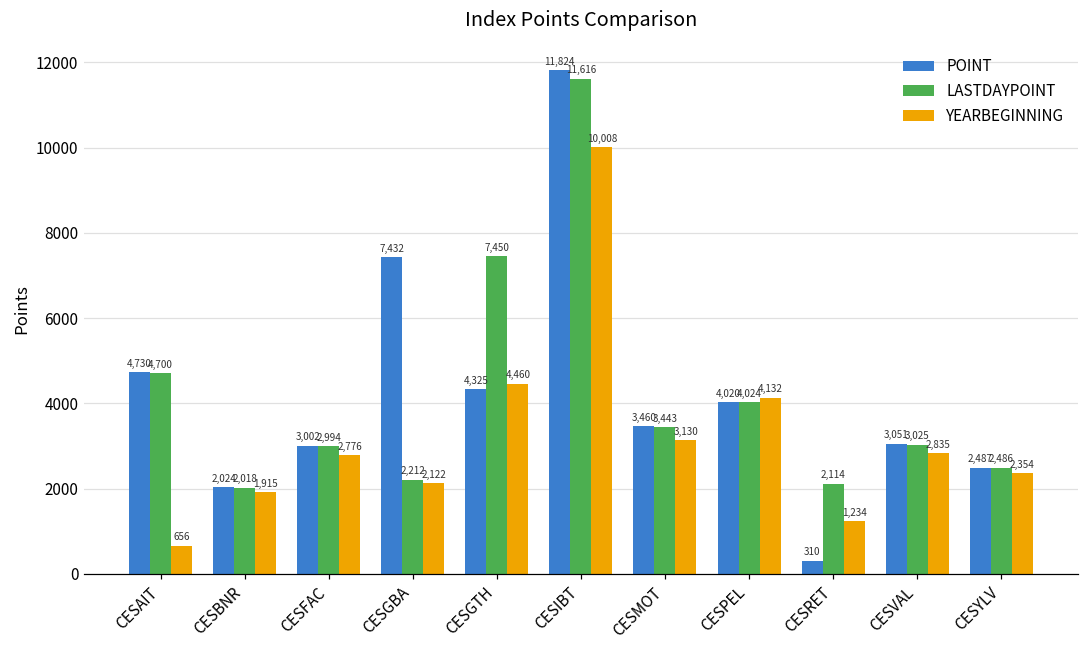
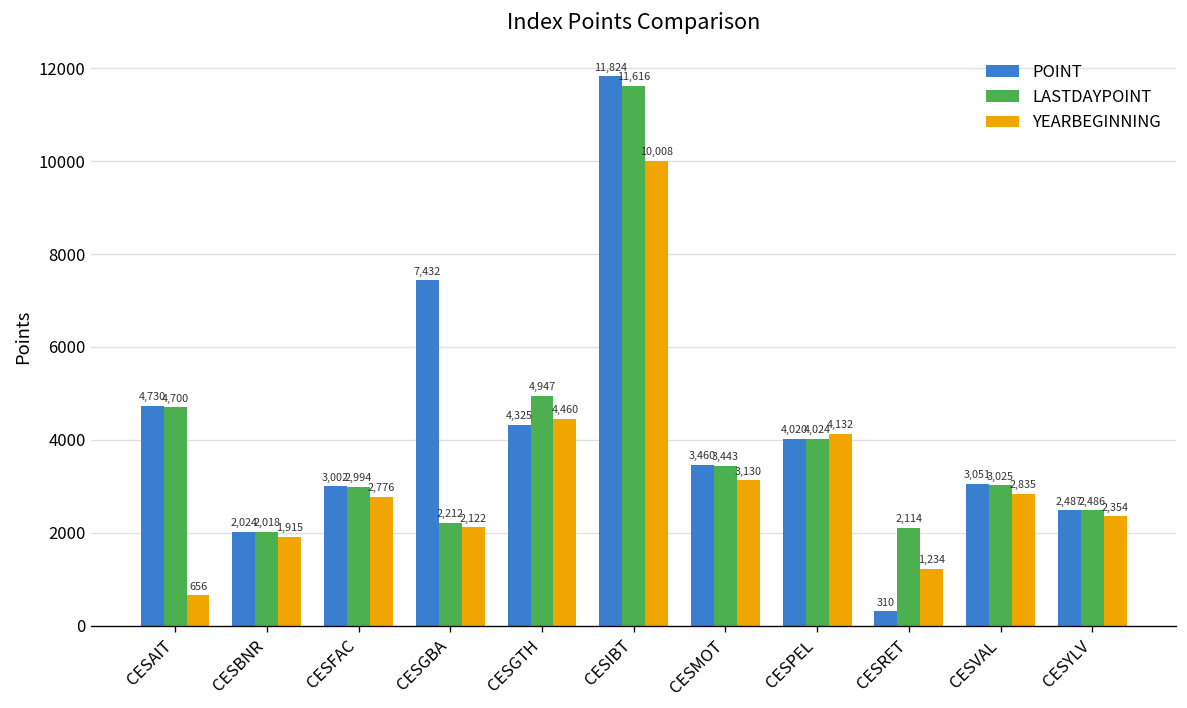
LASTDAYPOINT, CESGTH: 7,450 -> 4,947
